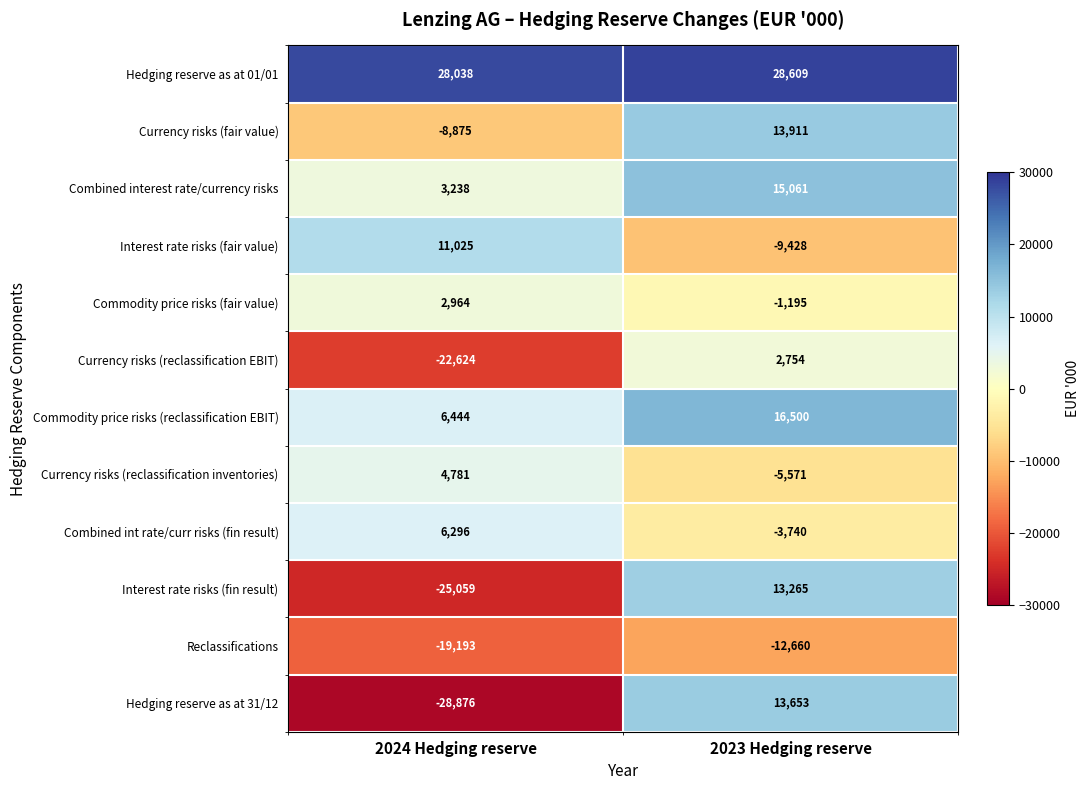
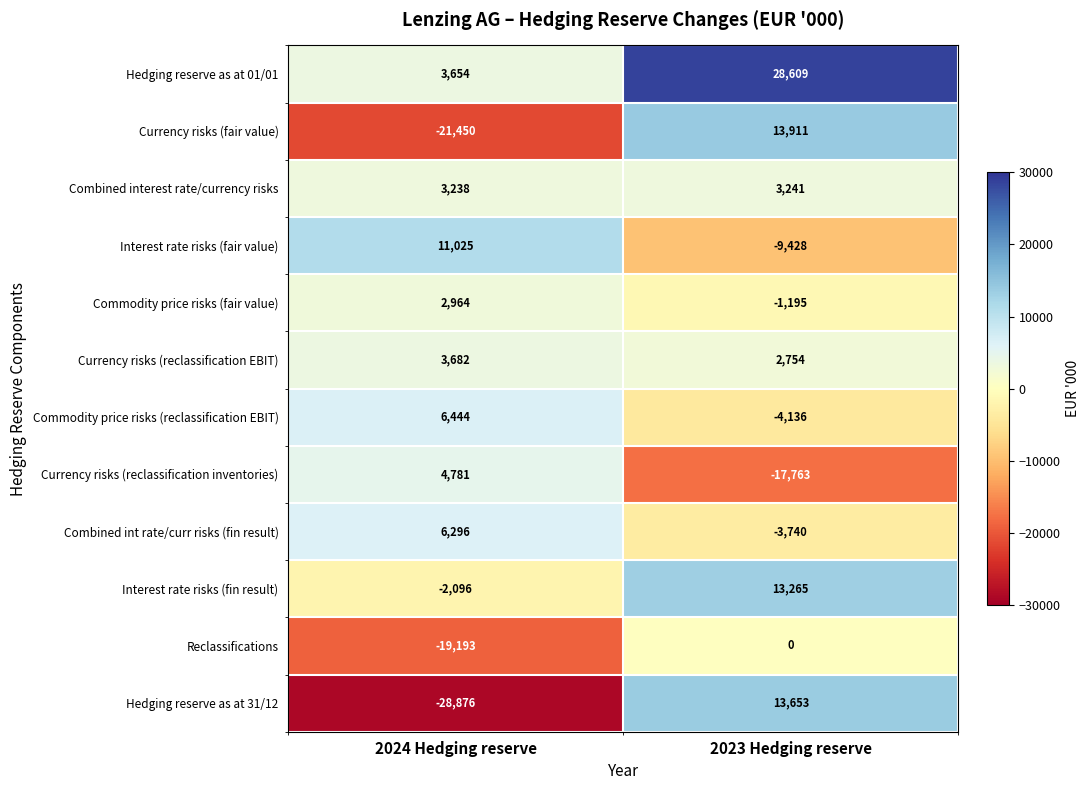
Hedging reserve as at 01/01, 2024 Hedging reserve: 28,038 -> 3,654
Currency risks (fair value), 2024 Hedging reserve: -8,875 -> -21,450
Combined interest rate/currency risks, 2023 Hedging reserve: 15,061 -> 3,241
Currency risks (reclassification EBIT), 2024 Hedging reserve: -22,624 -> 3,682
Commodity price risks (reclassification EBIT), 2023 Hedging reserve: 16,500 -> -4,136
Currency risks (reclassification inventories), 2023 Hedging reserve: -5,571 -> -17,763
Interest rate risks (fin result), 2024 Hedging reserve: -25,059 -> -2,096
Reclassifications, 2023 Hedging reserve: -12,660 -> 0
